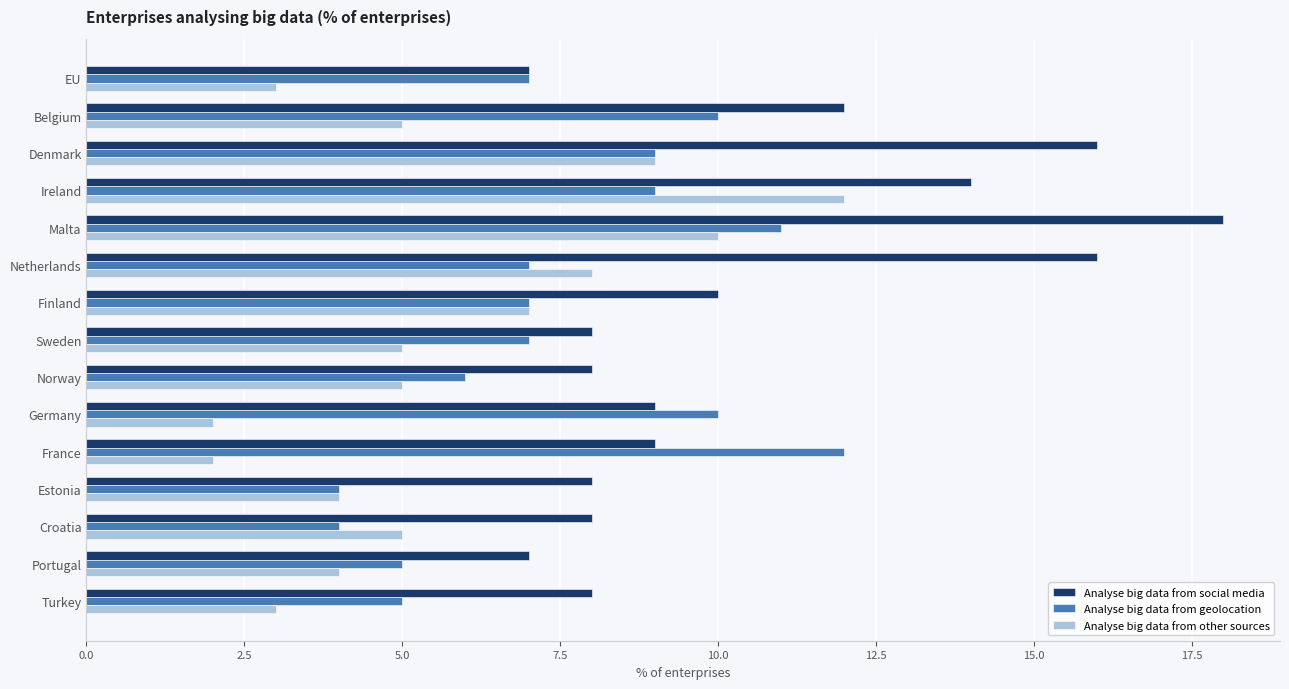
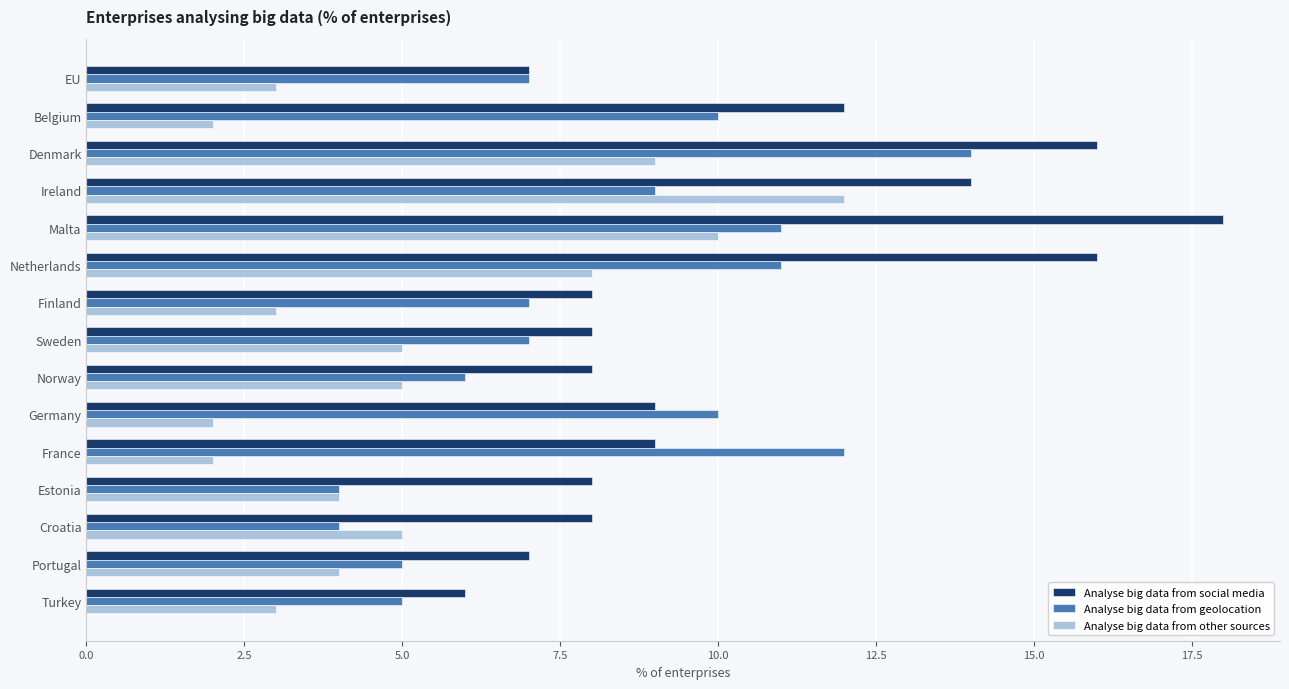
Analyse big data from other sources, Belgium: 5 -> 2
Analyse big data from geolocation, Denmark: 9 -> 14
Analyse big data from geolocation, Netherlands: 7 -> 11
Analyse big data from social media, Finland: 10 -> 8
Analyse big data from other sources, Finland: 7 -> 3
Analyse big data from social media, Turkey: 8 -> 6
